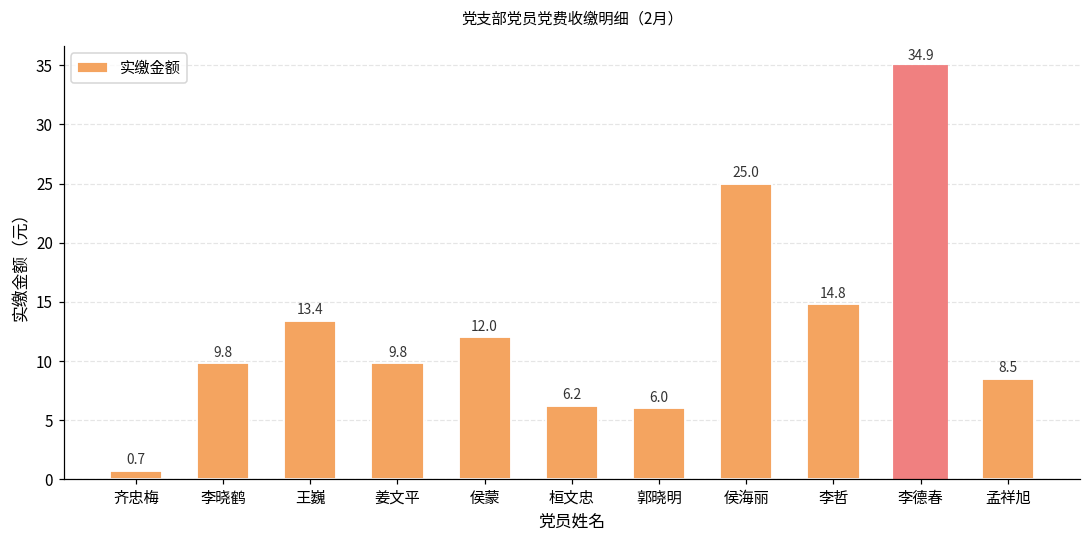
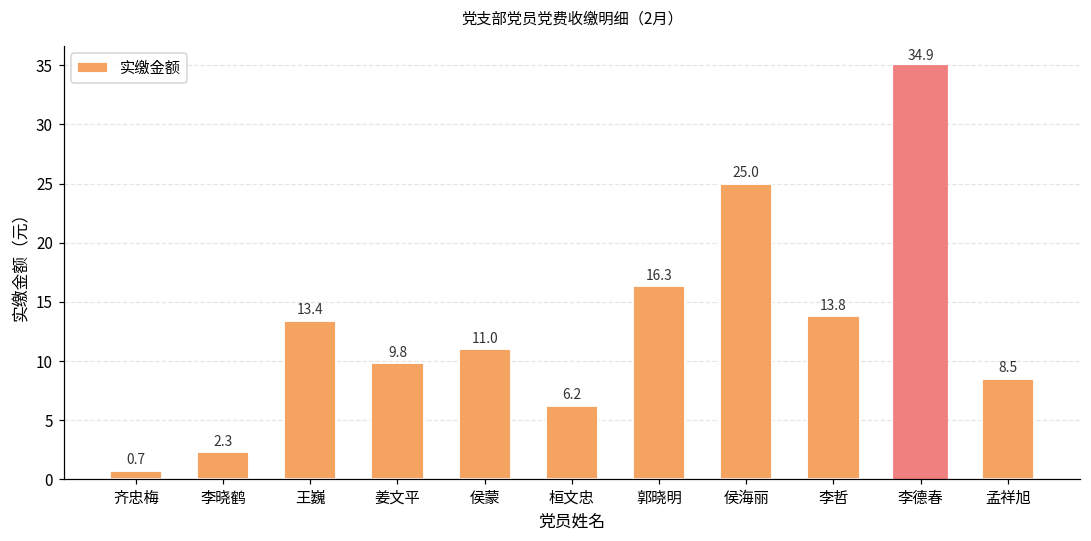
李晓鹤: 9.8 -> 2.3
侯蒙: 12.0 -> 11.0
郭晓明: 6.0 -> 16.3
李哲: 14.8 -> 13.8
